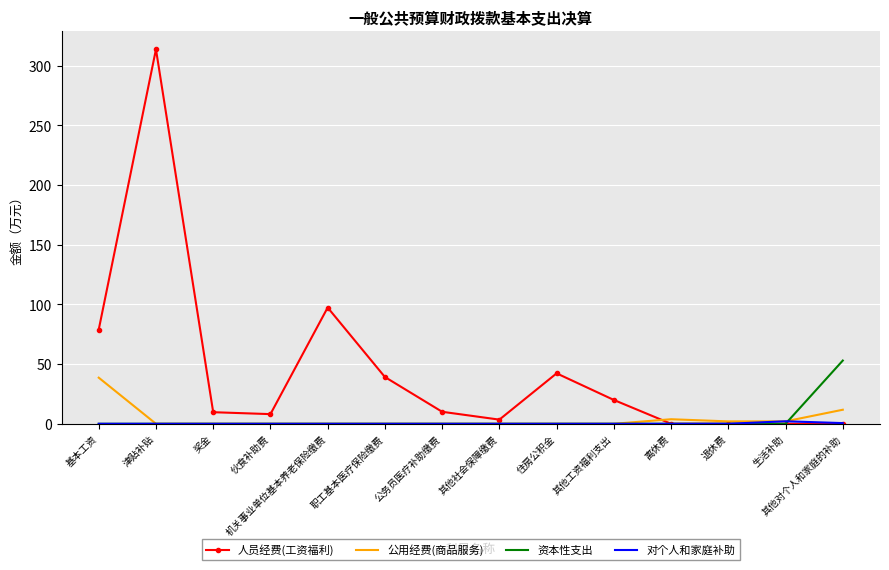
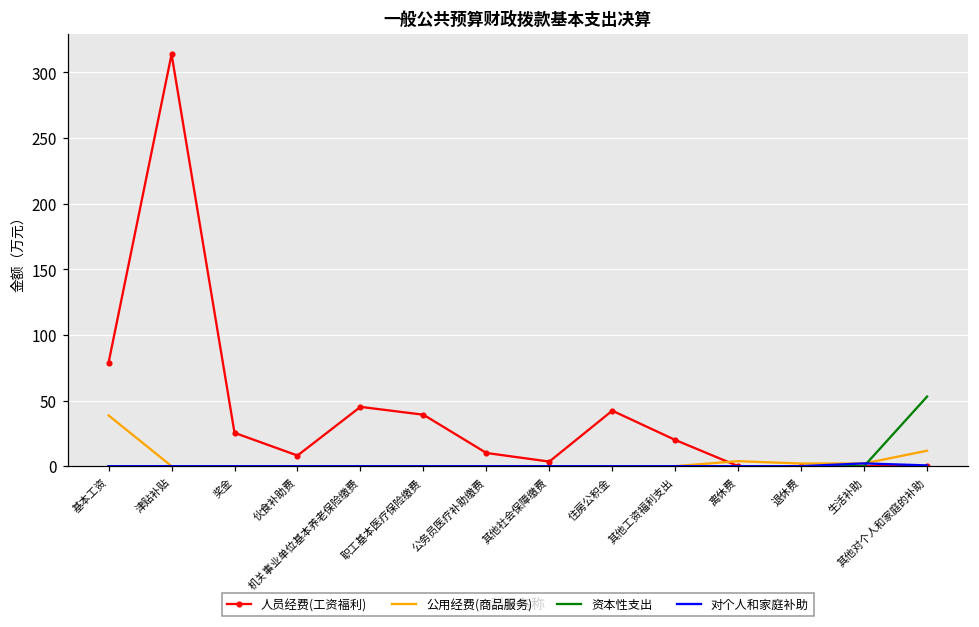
人员经费(工资福利), 奖金: 10 -> 25
人员经费(工资福利), 机关事业单位基本养老保险缴费: 97 -> 45
